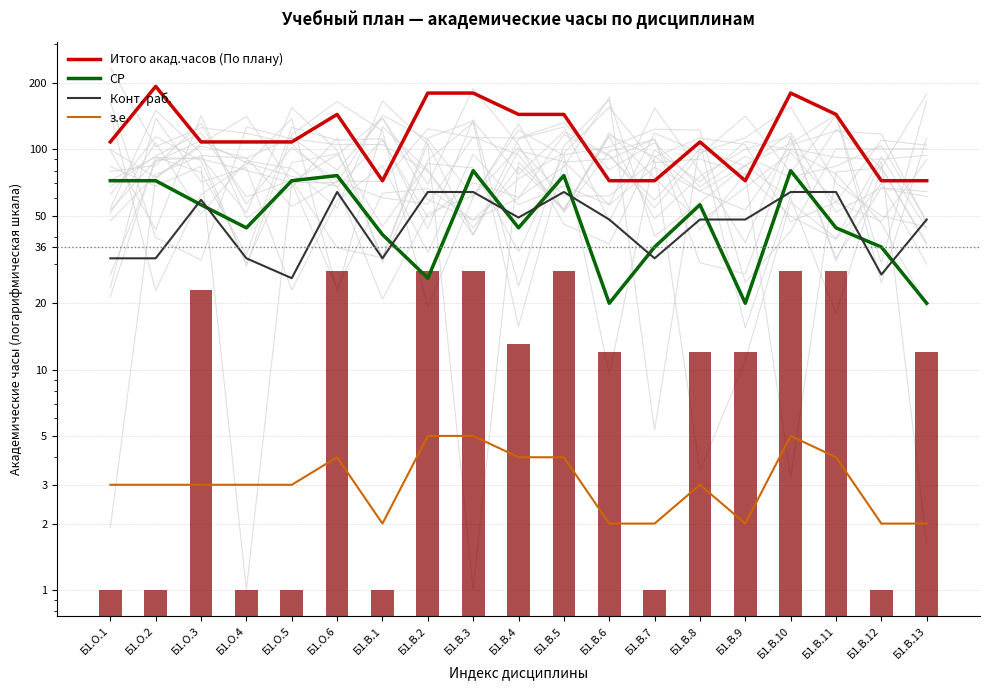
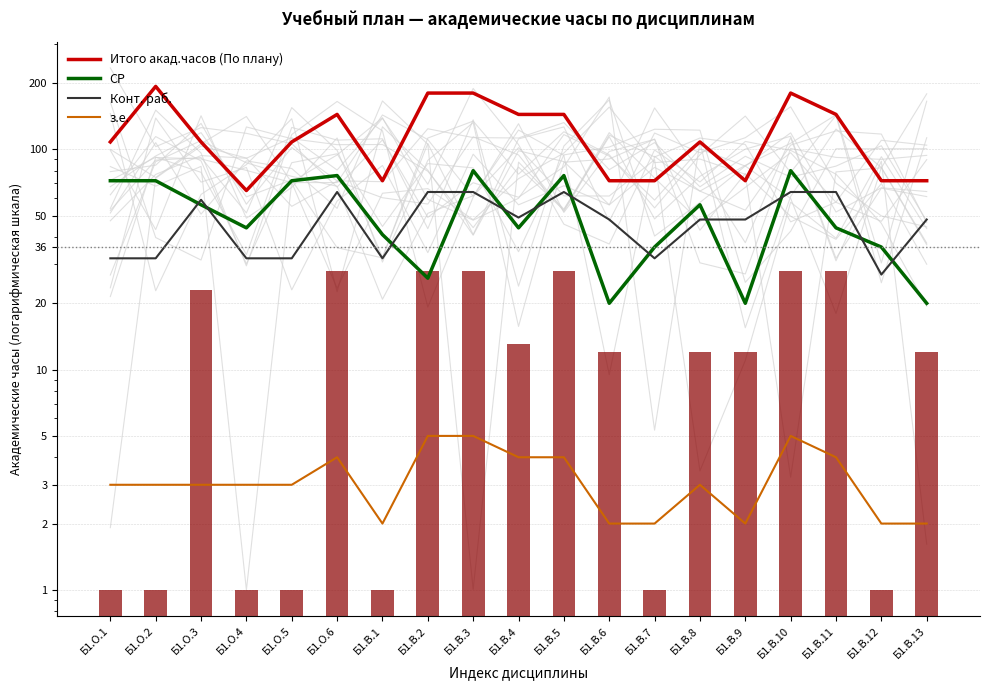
Итого акад.часов (По плану), Б1.О.4: 110 -> 65
Конт. раб., Б1.О.5: 26 -> 32
